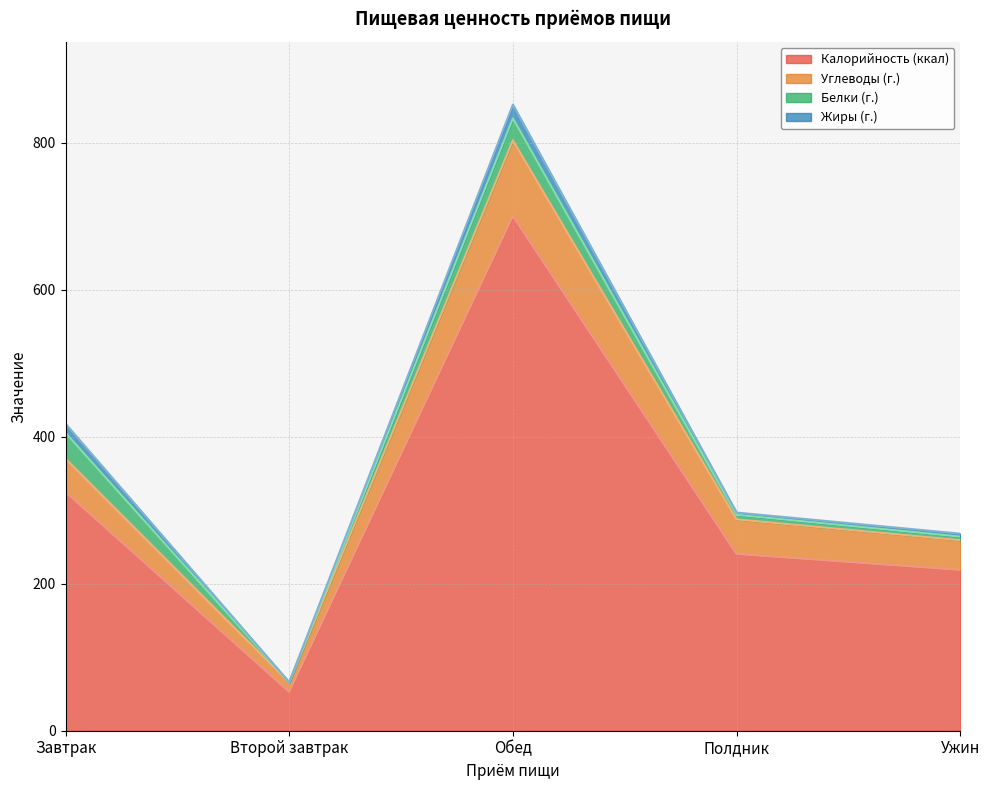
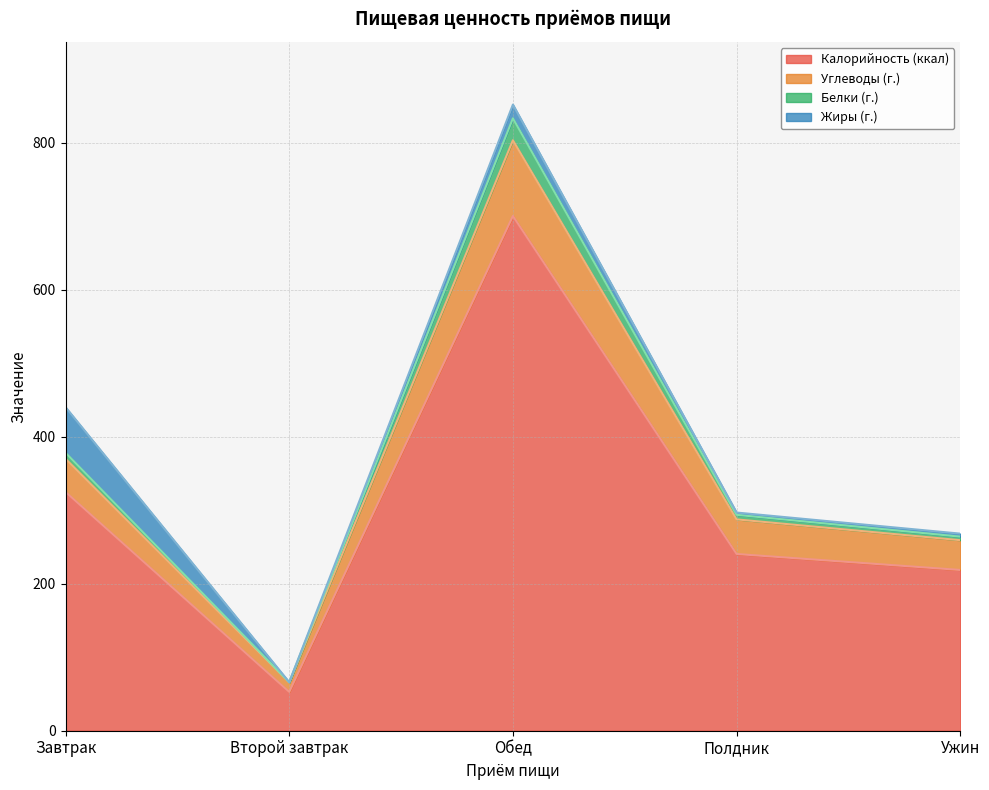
Белки (г.), Завтрак: 40 -> 10
Жиры (г.), Завтрак: 10 -> 60
